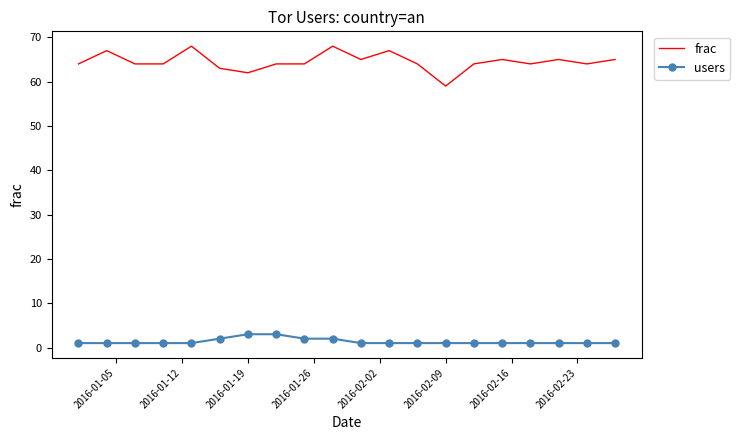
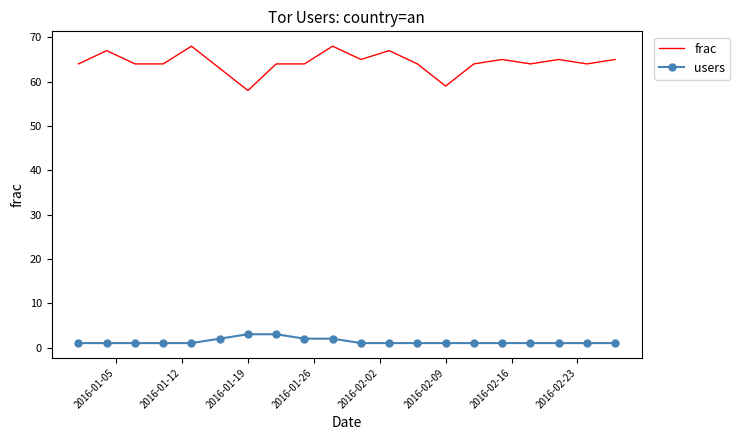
frac, 2016-01-19: 62 -> 58
